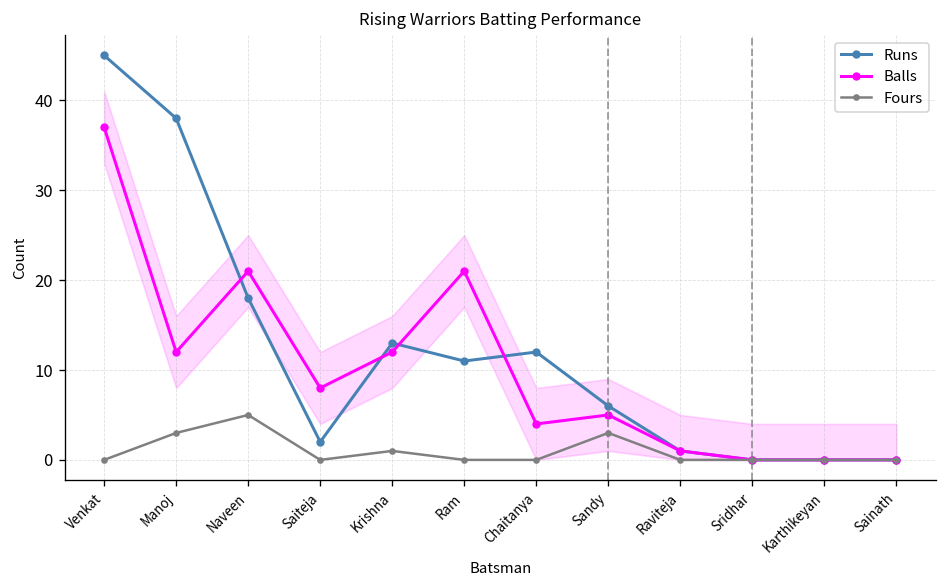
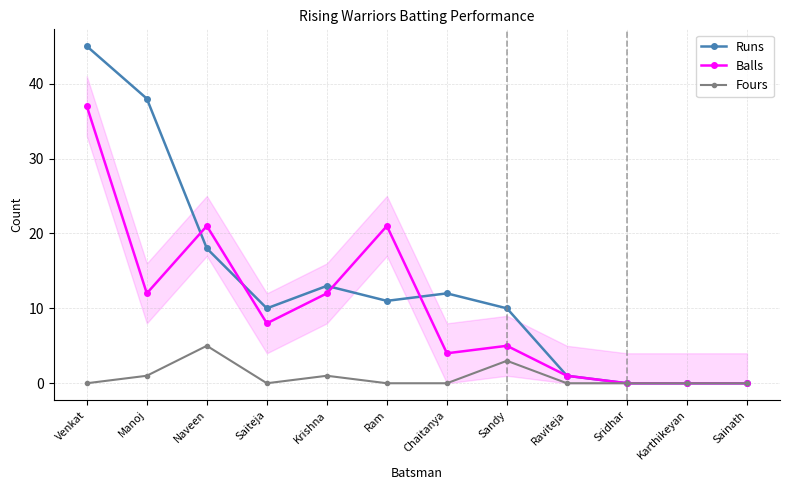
Fours, Manoj: 3 -> 1
Runs, Saiteja: 2 -> 10
Runs, Sandy: 6 -> 10
